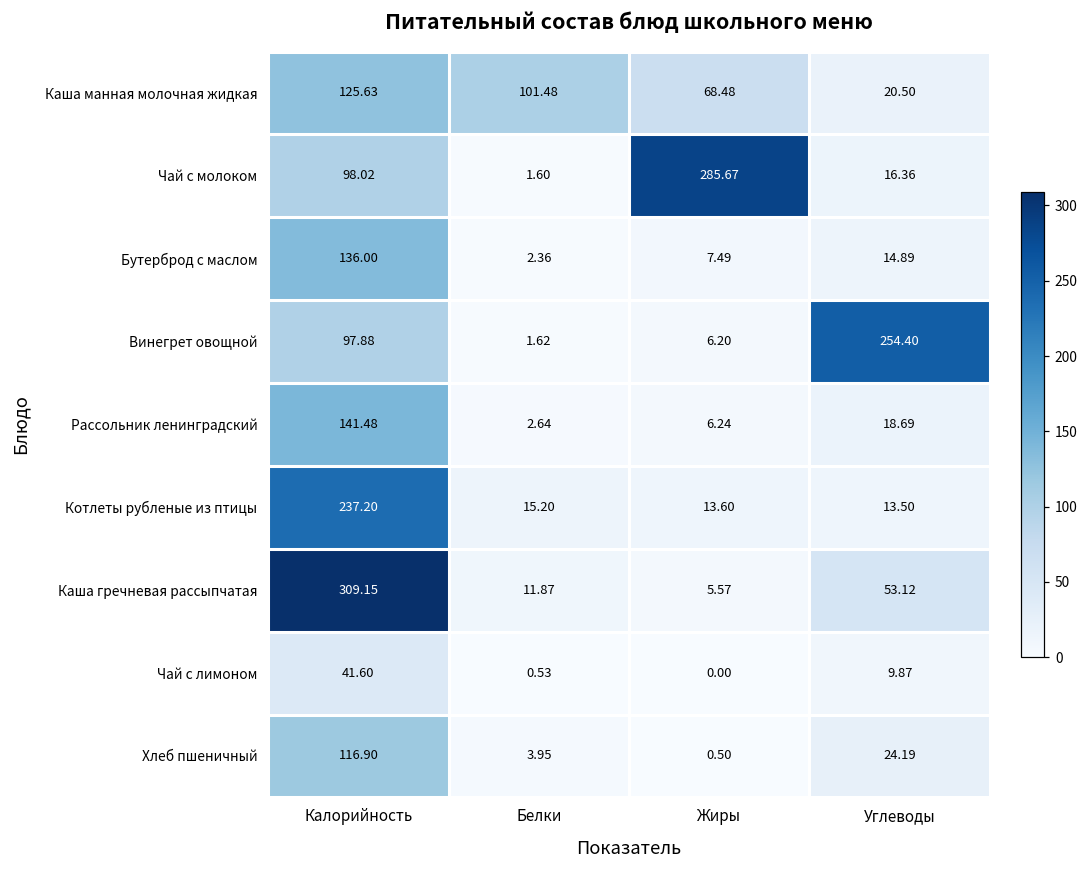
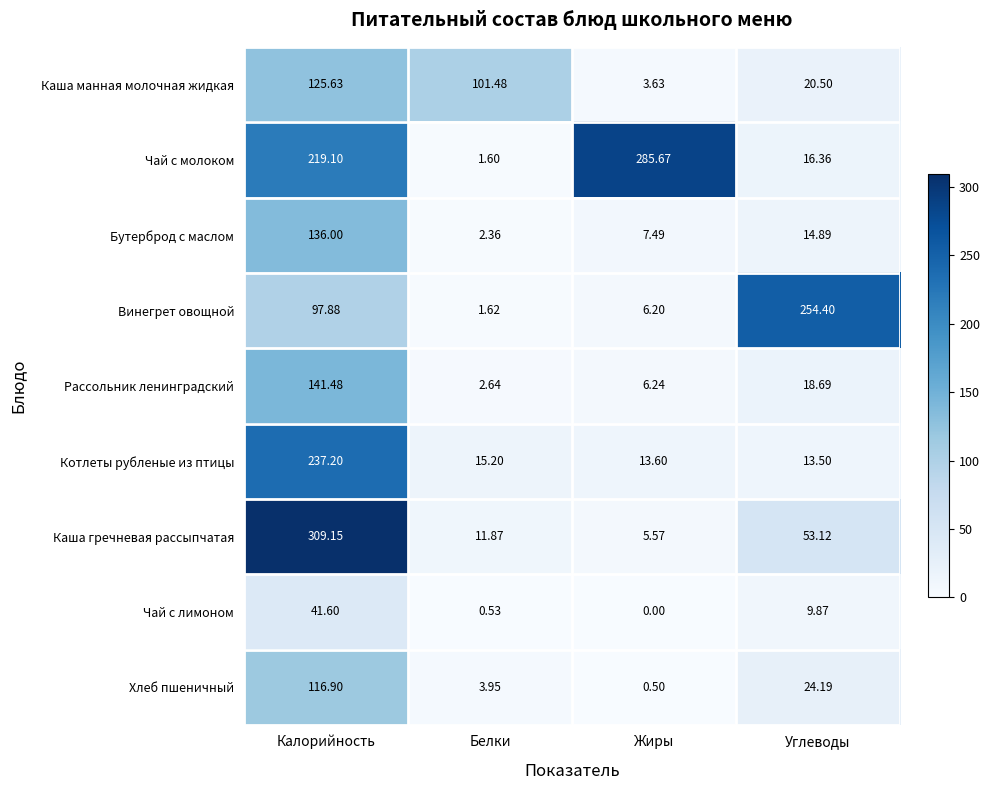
Каша манная молочная жидкая, Жиры: 68.48 -> 3.63
Чай с молоком, Калорийность: 98.02 -> 219.10
